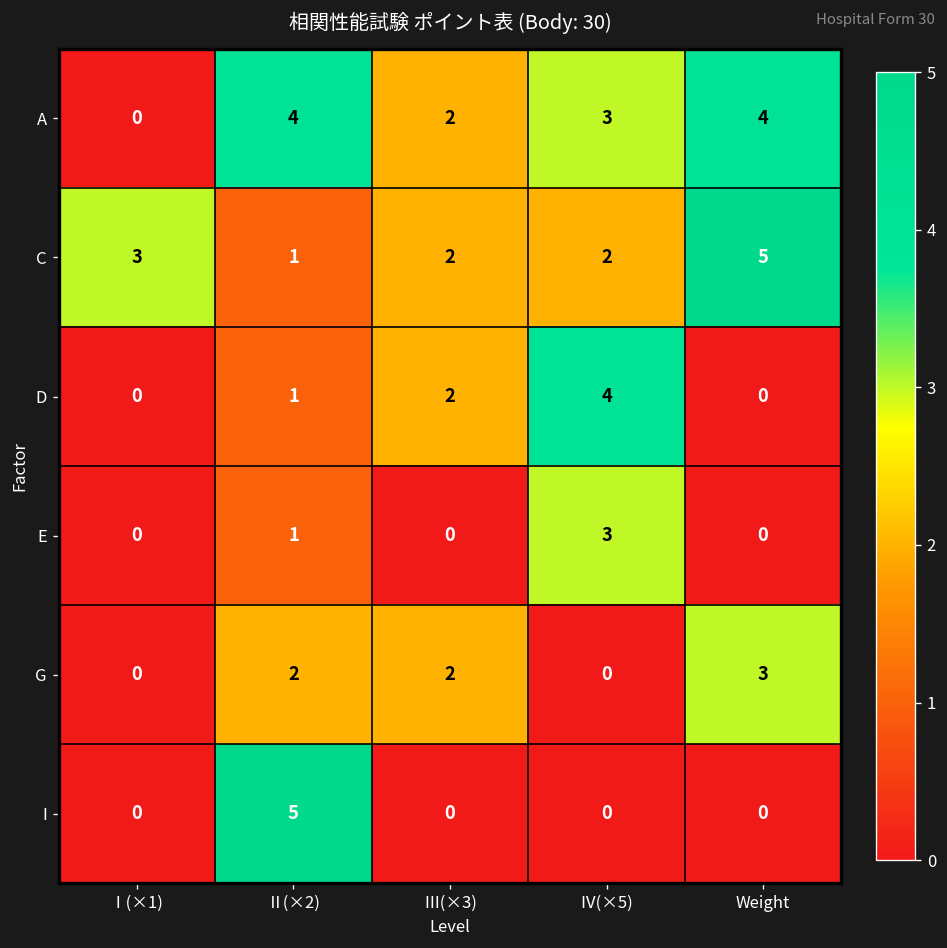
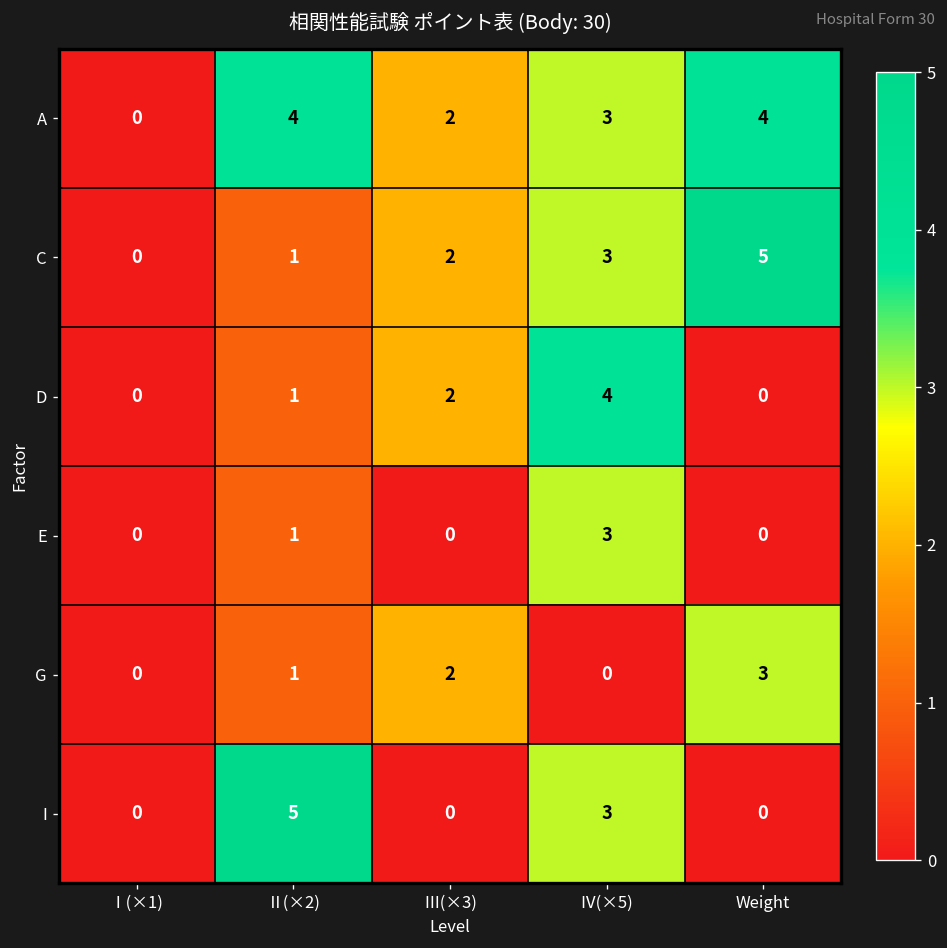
C, Ⅰ(×1): 3 -> 0
C, Ⅳ(×5): 2 -> 3
G, Ⅱ(×2): 2 -> 1
I, Ⅳ(×5): 0 -> 3
